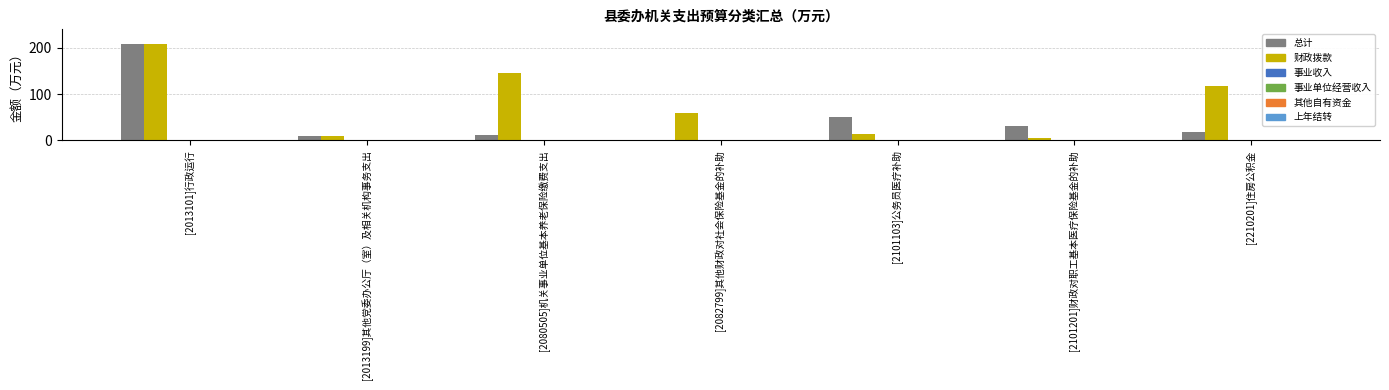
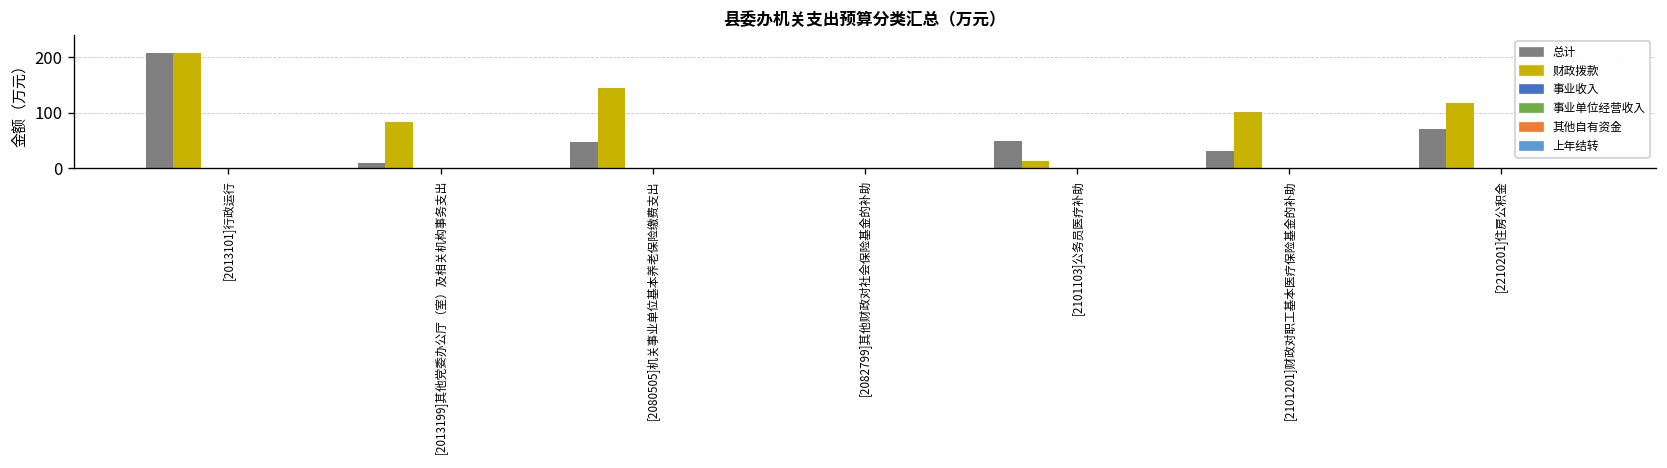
财政拨款, [2013199]其他党委办公厅（室）及相关机构事务支出: 10 -> 80
总计, [2080505]机关事业单位基本养老保险缴费支出: 10 -> 50
财政拨款, [2082799]其他财政对社会保险基金的补助: 60 -> 0
财政拨款, [2101201]财政对职工基本医疗保险基金的补助: 0 -> 100
总计, [2210201]住房公积金: 20 -> 70
